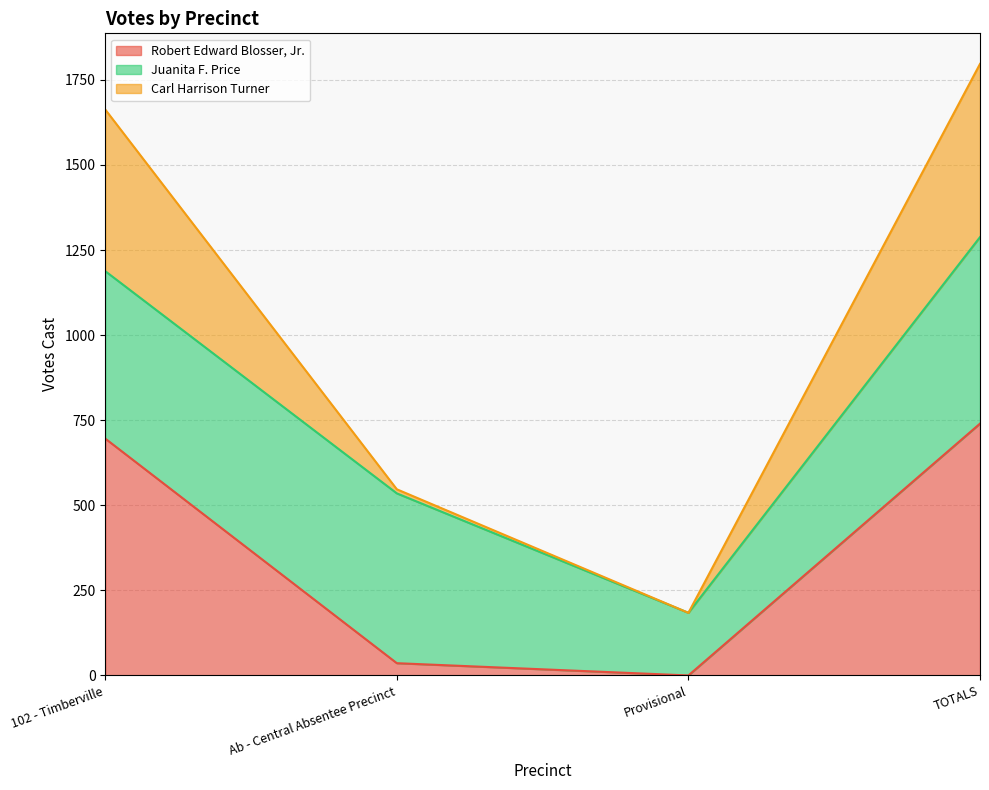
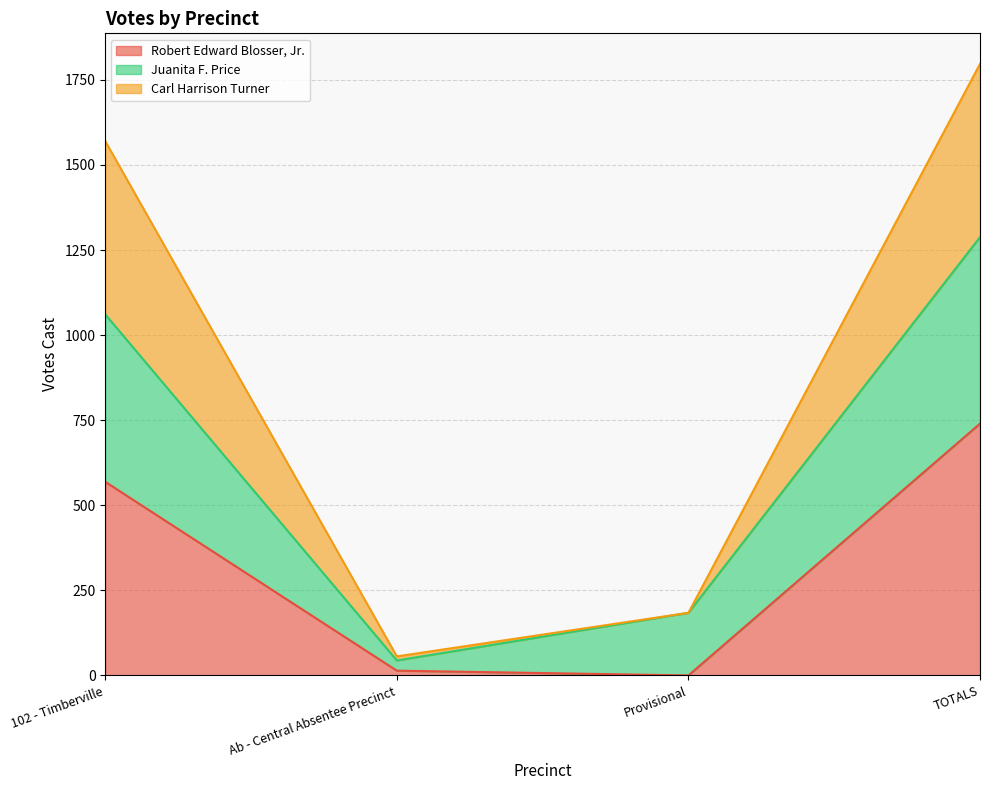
Robert Edward Blosser, Jr., 102 - Timberville: 700 -> 570
Carl Harrison Turner, 102 - Timberville: 480 -> 510
Robert Edward Blosser, Jr., Ab - Central Absentee Precinct: 40 -> 10
Juanita F. Price, Ab - Central Absentee Precinct: 500 -> 30
